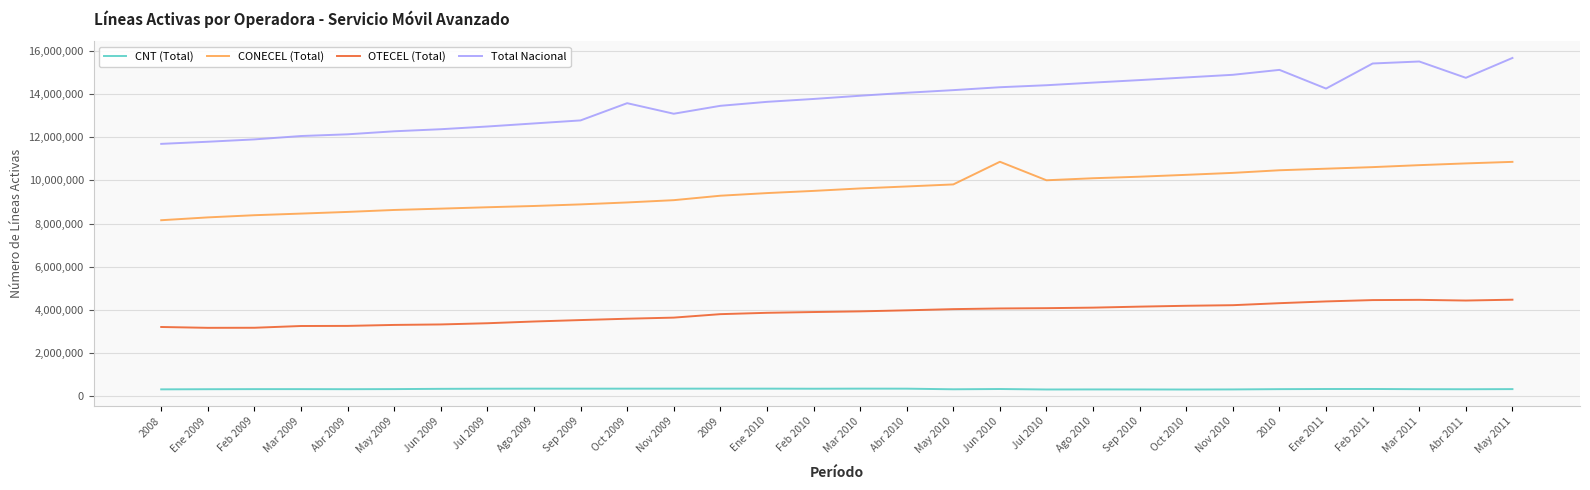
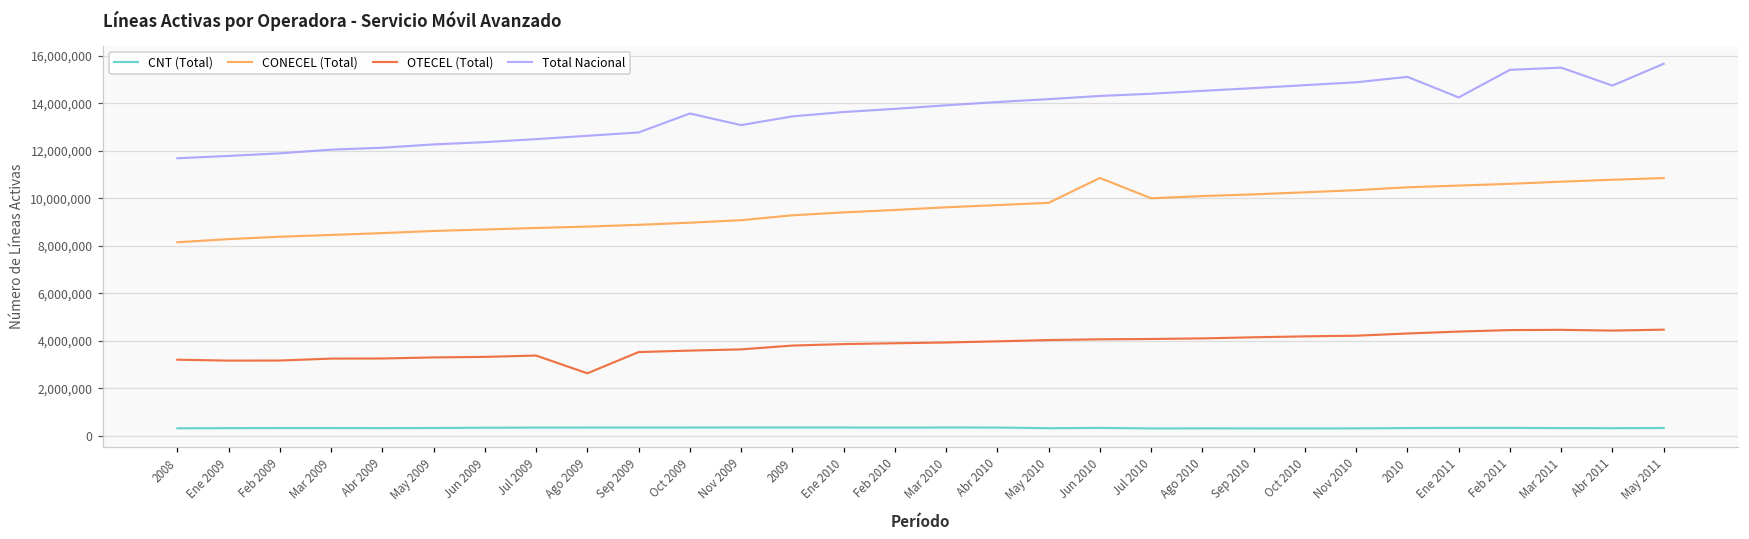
OTECEL (Total), Ago 2009: 3,500,000 -> 2,600,000
